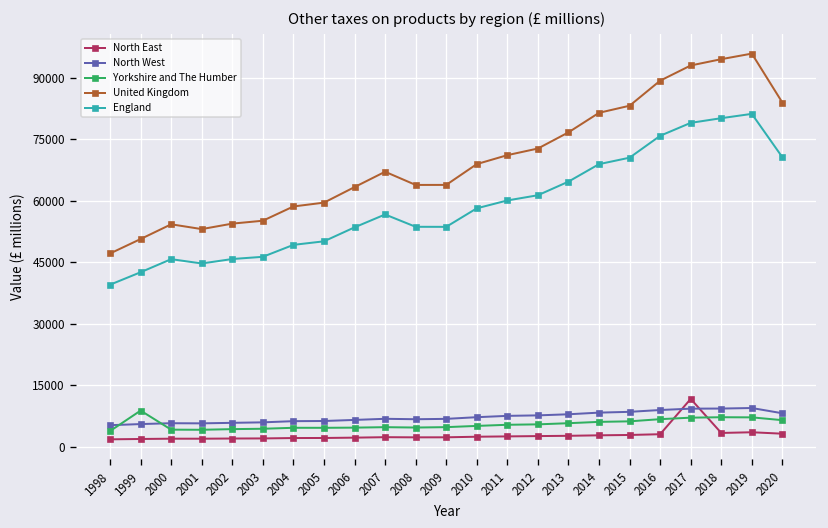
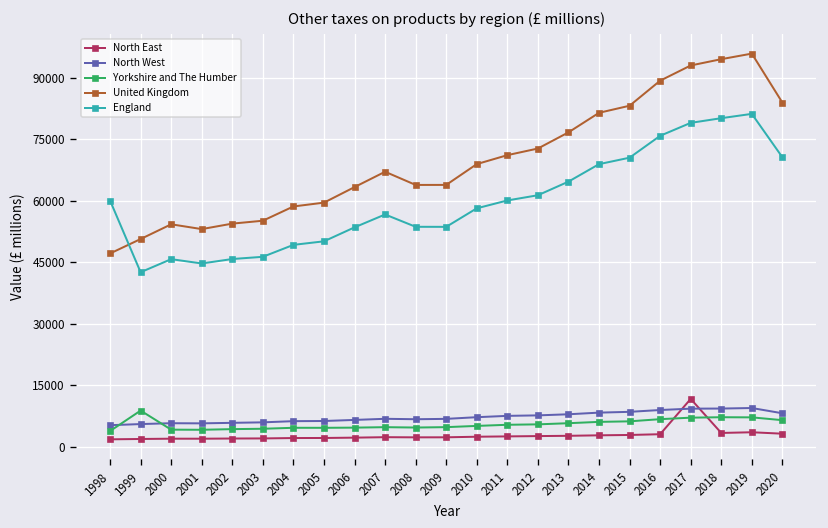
England, 1998: 40000 -> 60000
